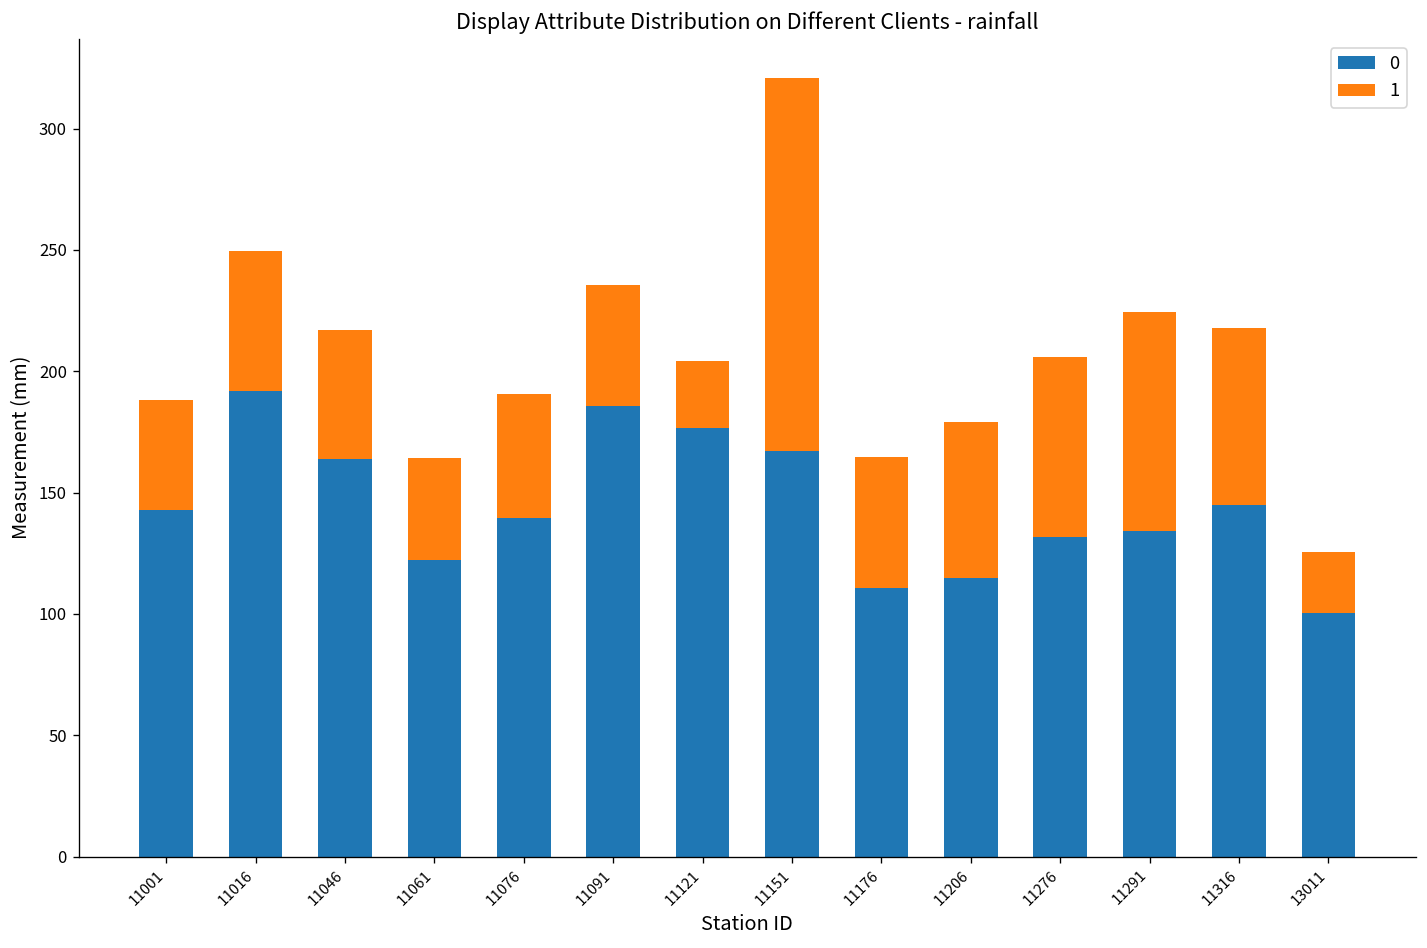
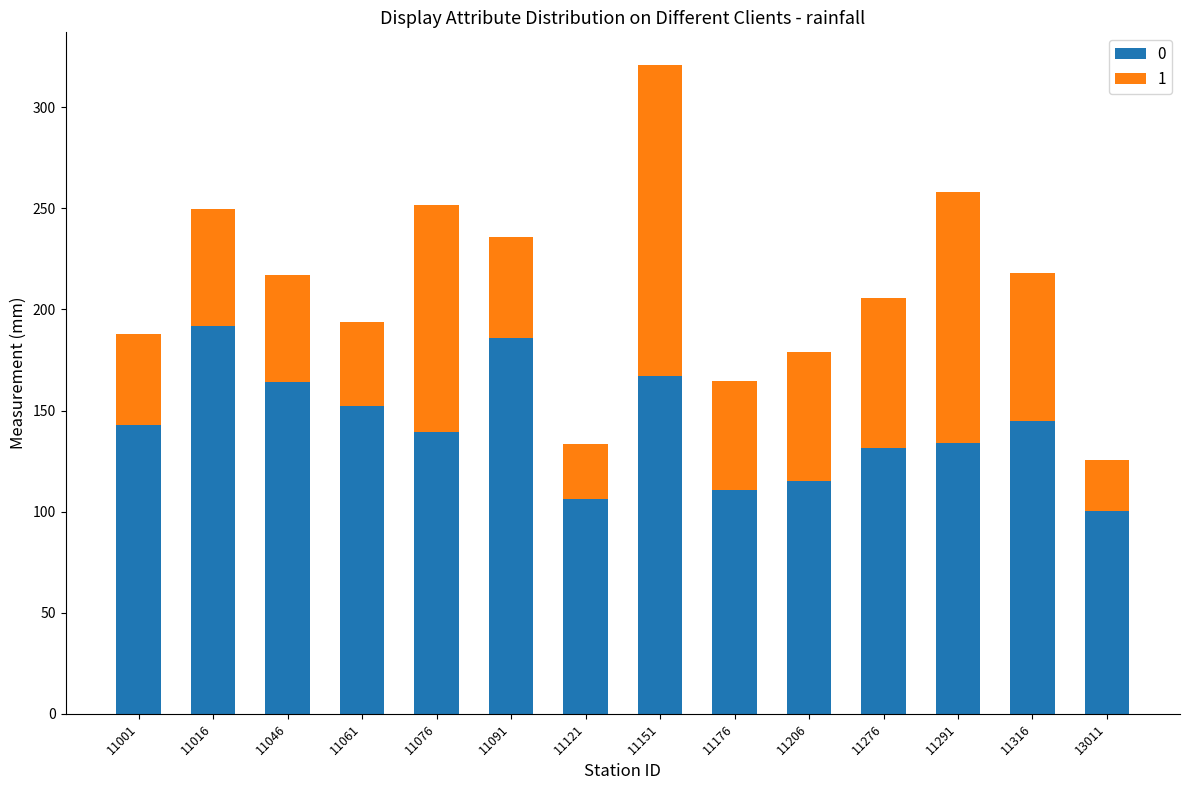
0, 11061: 122 -> 152
1, 11076: 51 -> 112
0, 11121: 177 -> 106
1, 11291: 91 -> 124
